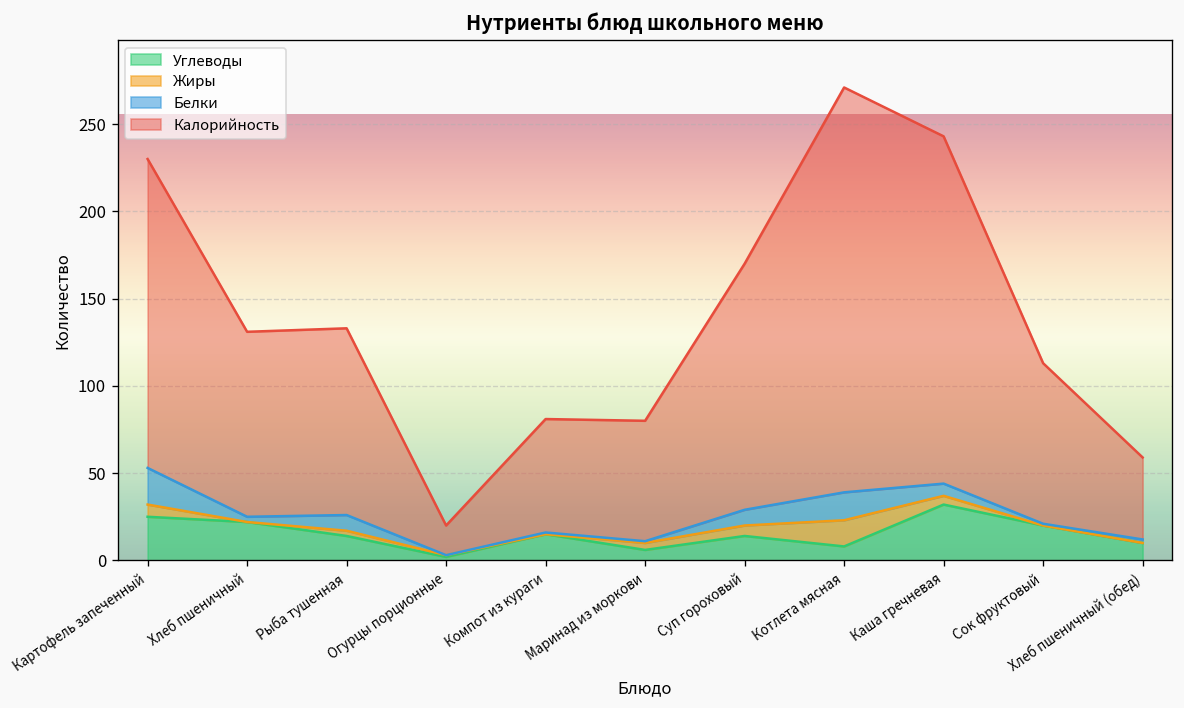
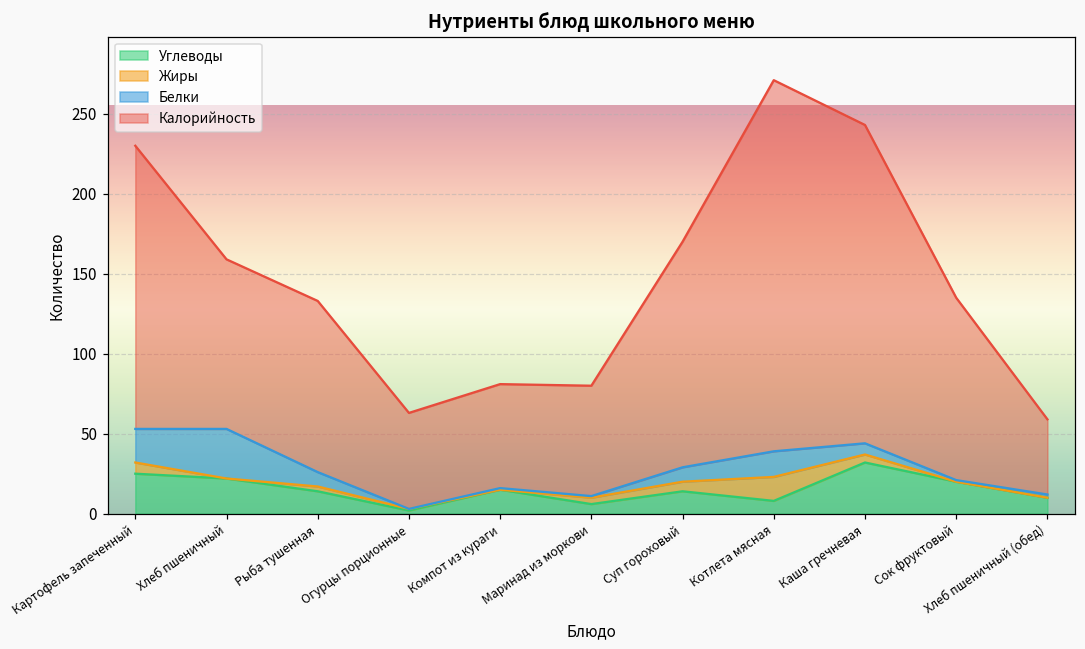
Белки, Хлеб пшеничный: 3 -> 31
Калорийность, Огурцы порционные: 17 -> 60
Калорийность, Сок фруктовый: 92 -> 114
